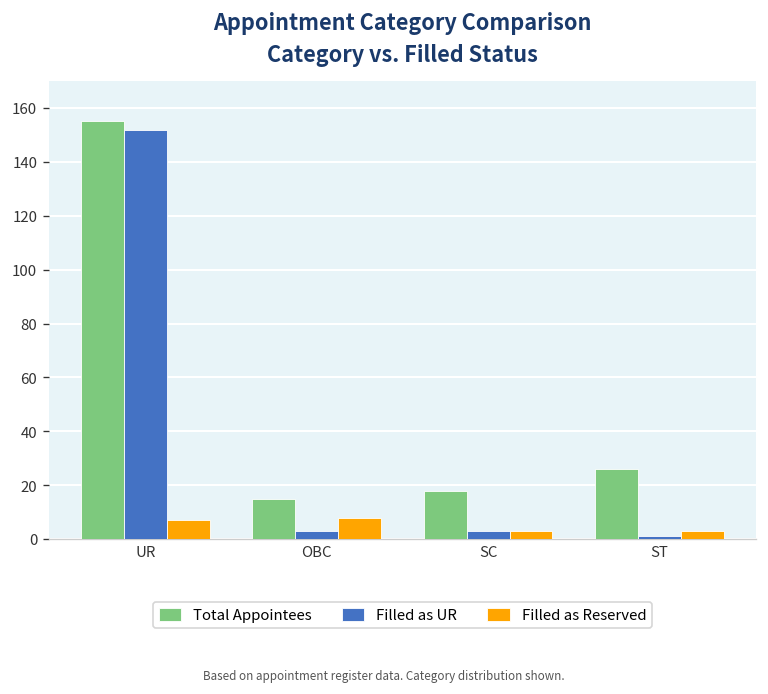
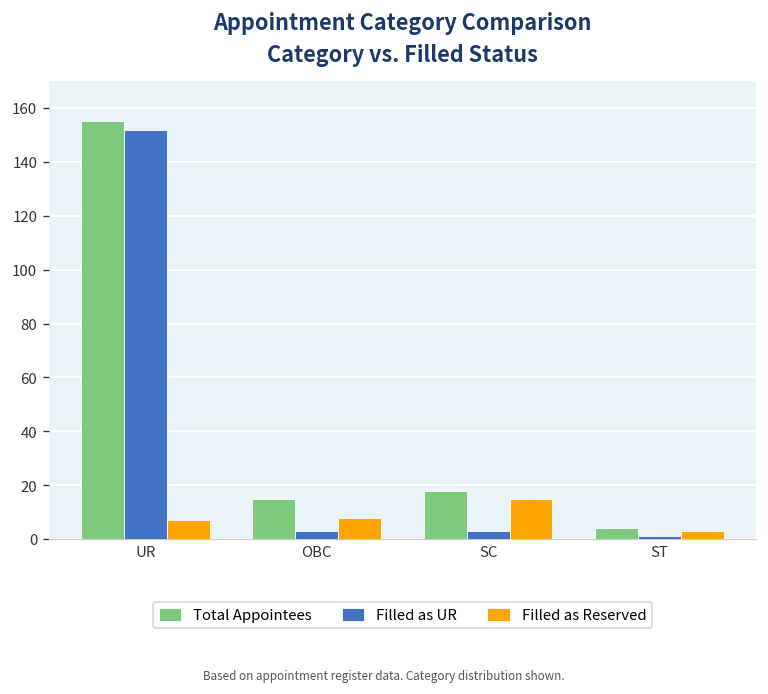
Filled as Reserved, SC: 3 -> 15
Total Appointees, ST: 26 -> 4
